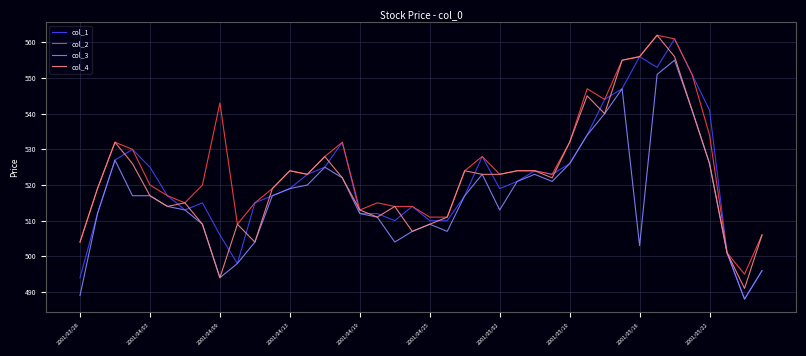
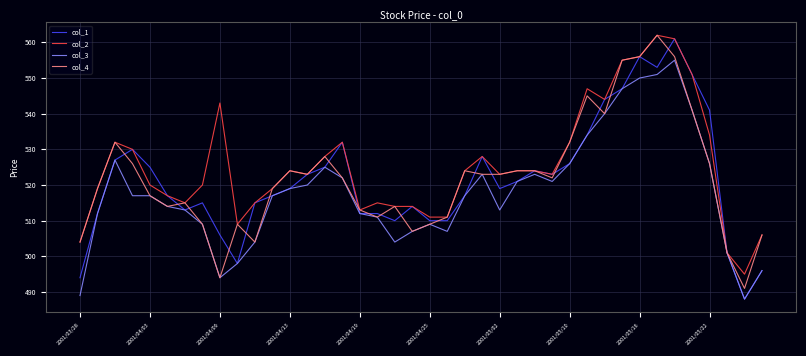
col_3, 2001/05/16: 503 -> 550
